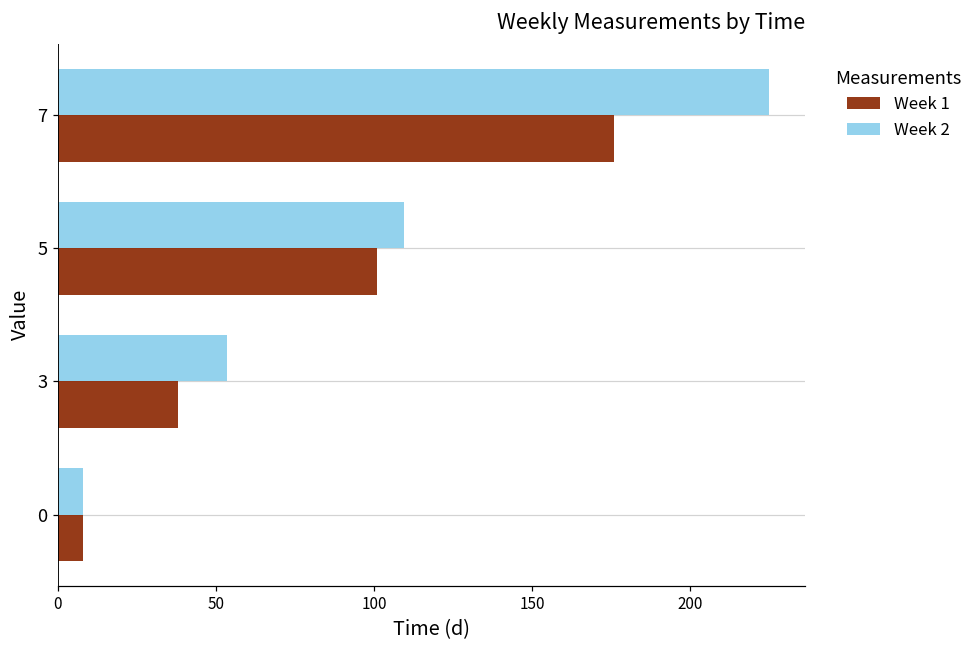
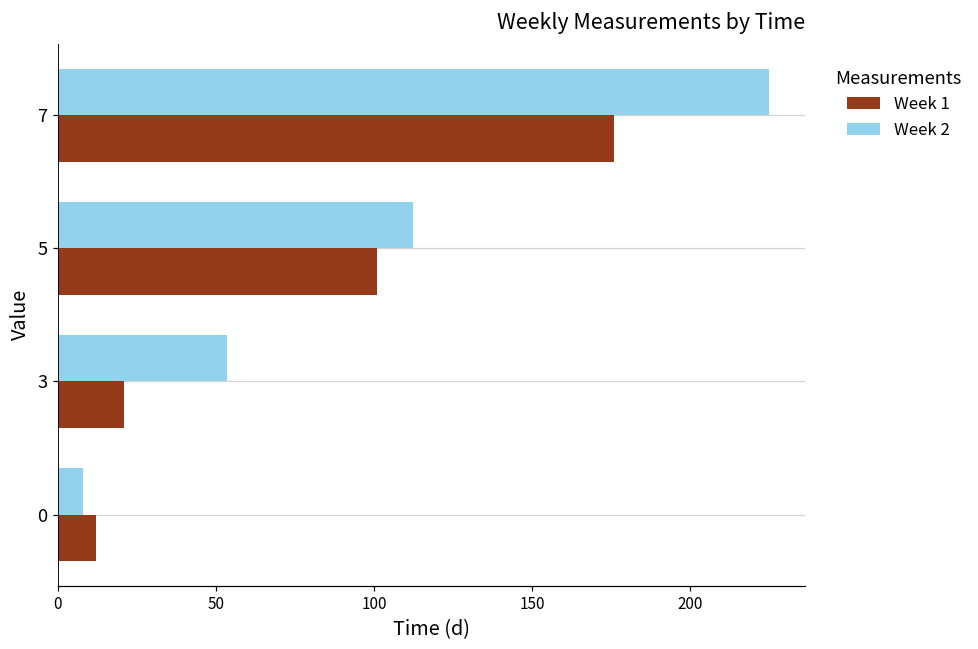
Week 2, 5: 109 -> 112
Week 1, 3: 38 -> 21
Week 1, 0: 8 -> 12
